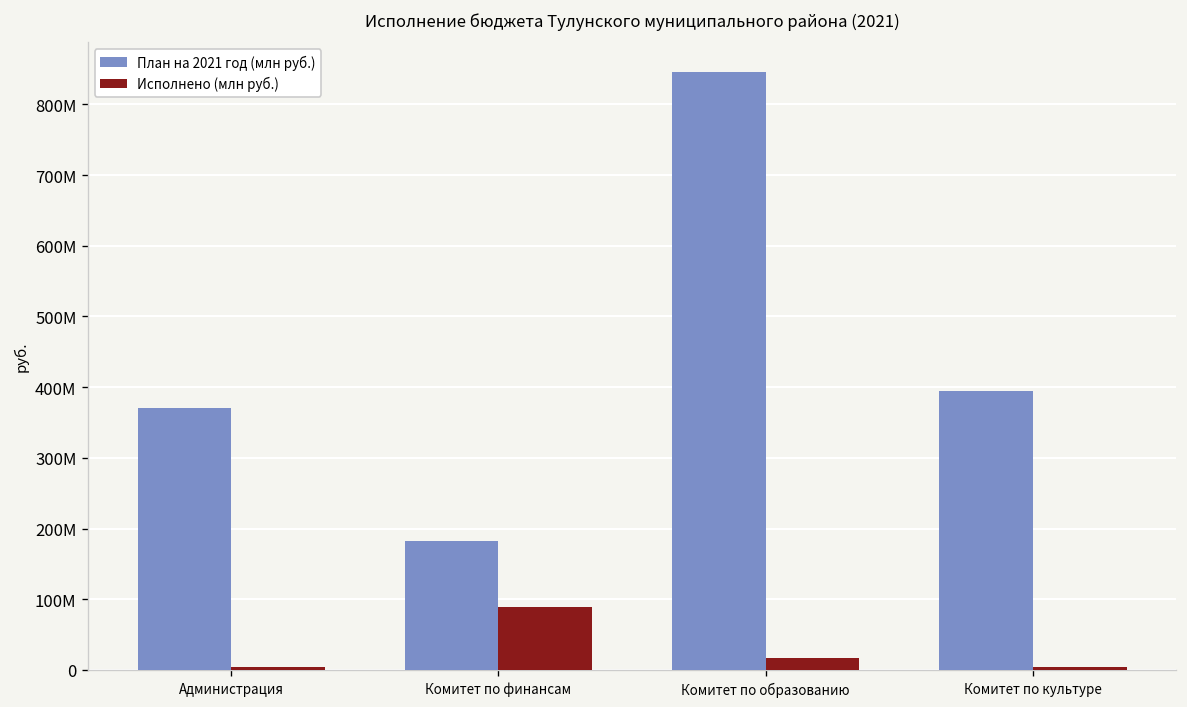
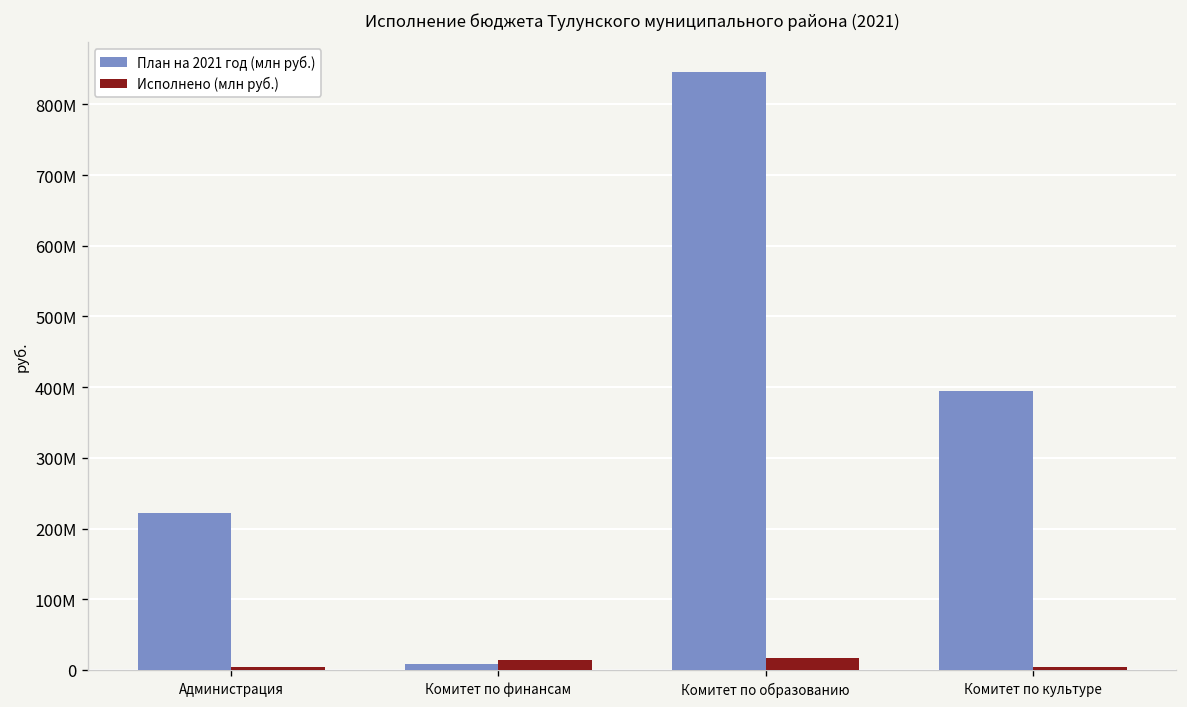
План на 2021 год (млн руб.), Администрация: 370000000 -> 220000000
План на 2021 год (млн руб.), Комитет по финансам: 180000000 -> 10000000
Исполнено (млн руб.), Комитет по финансам: 90000000 -> 10000000
